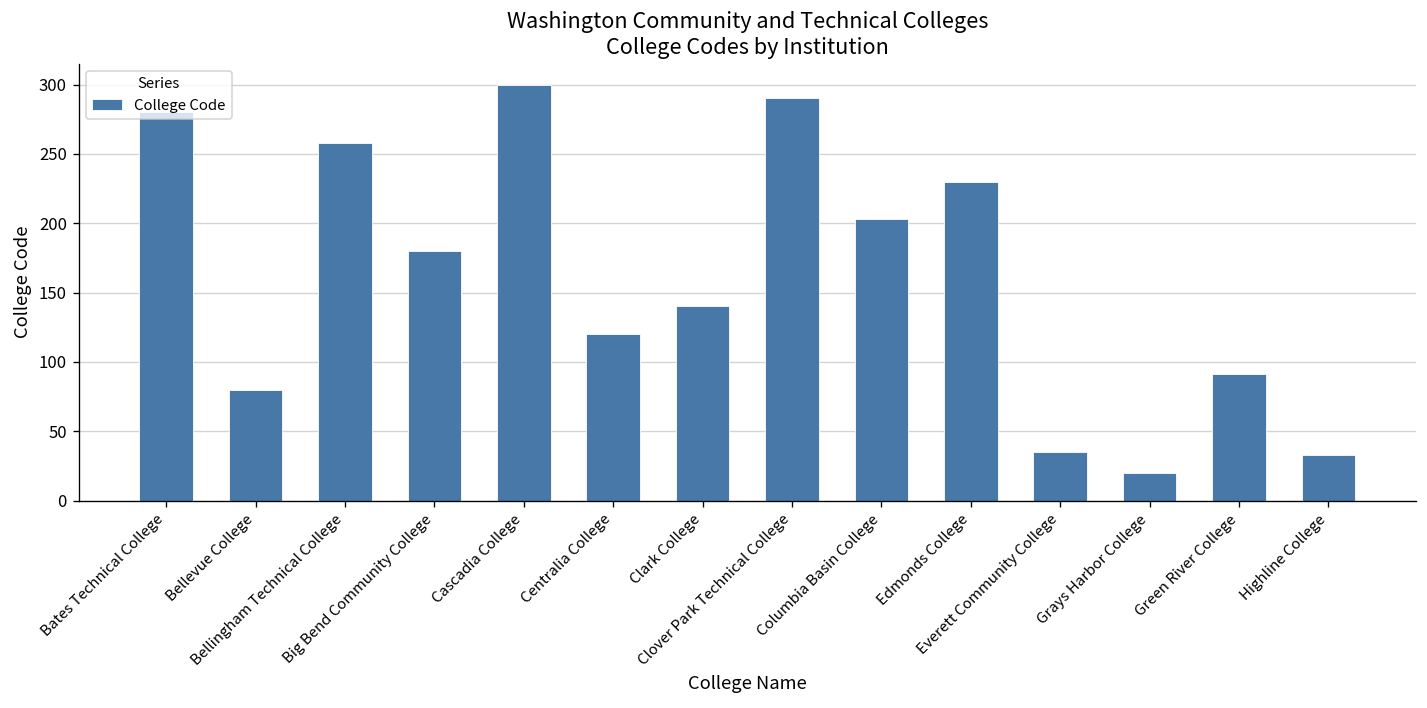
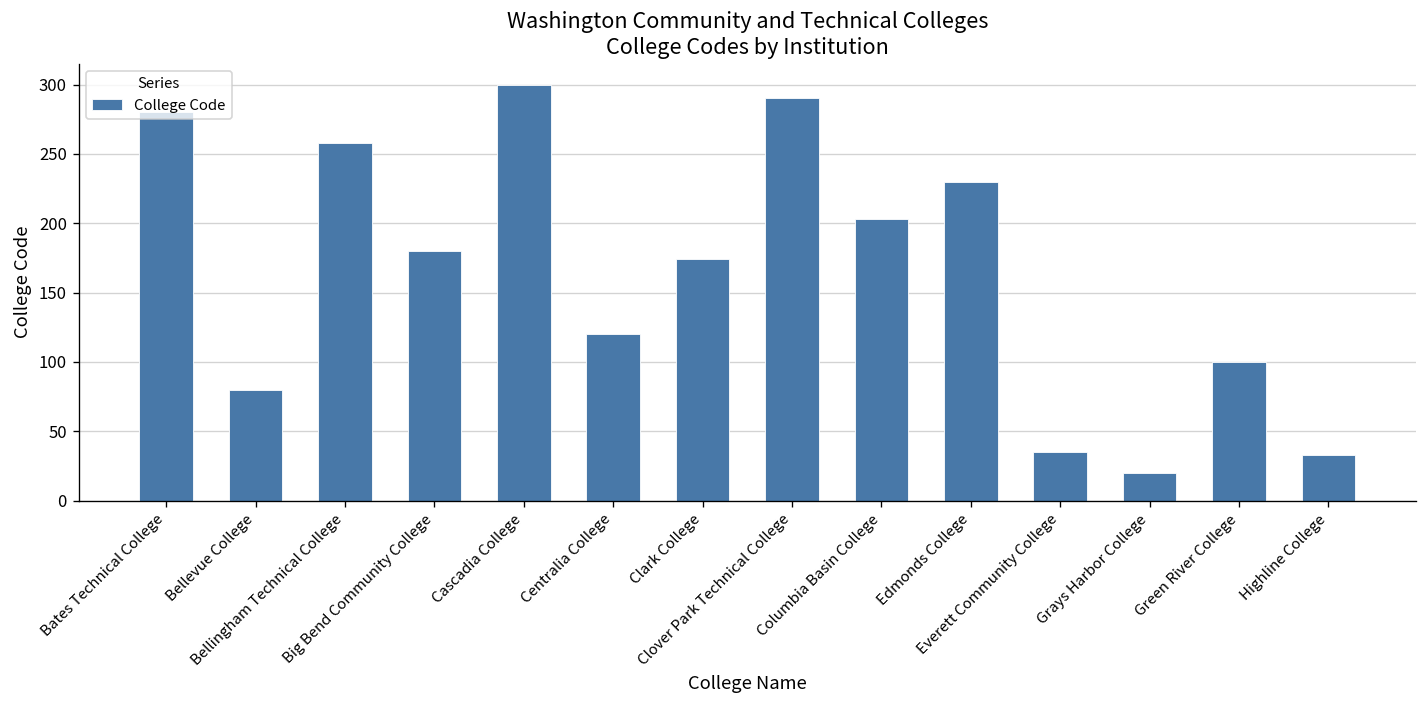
Clark College: 140 -> 174
Green River College: 91 -> 100
